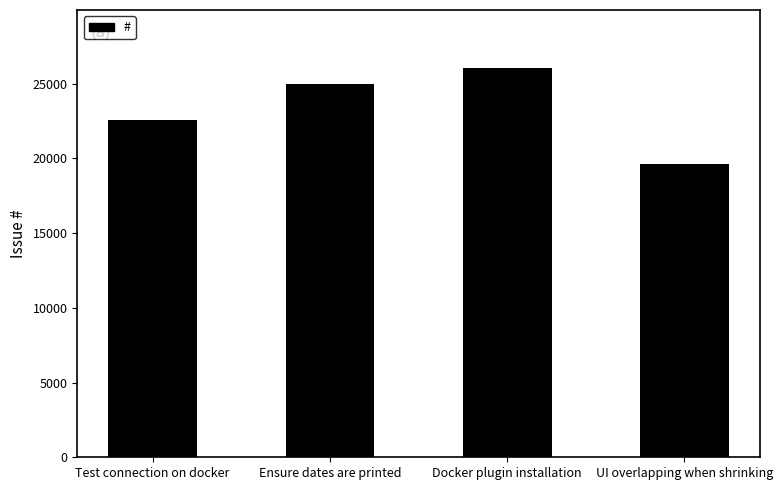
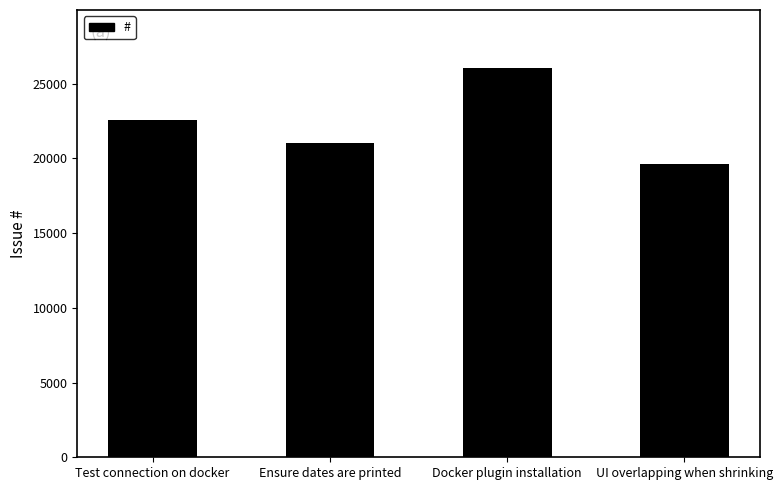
Ensure dates are printed: 25000 -> 21000
